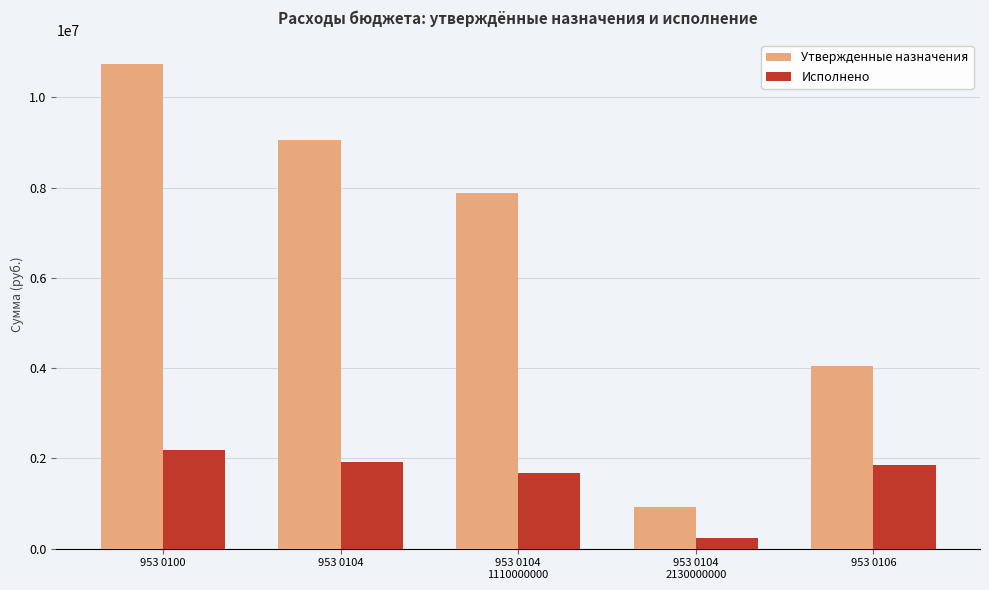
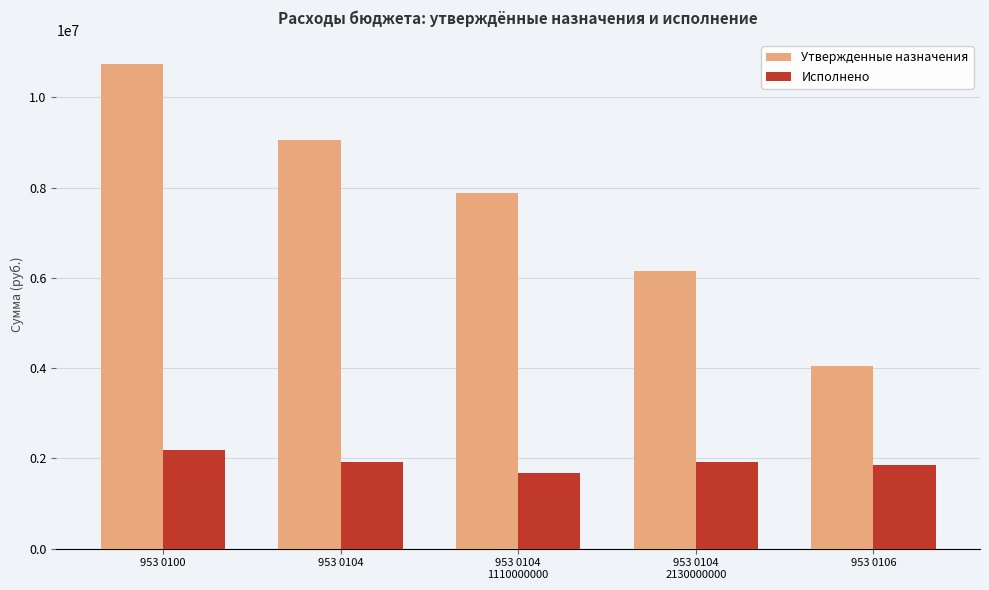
Утвержденные назначения, 953 0104 2130000000: 900000 -> 6200000
Исполнено, 953 0104 2130000000: 200000 -> 1900000
